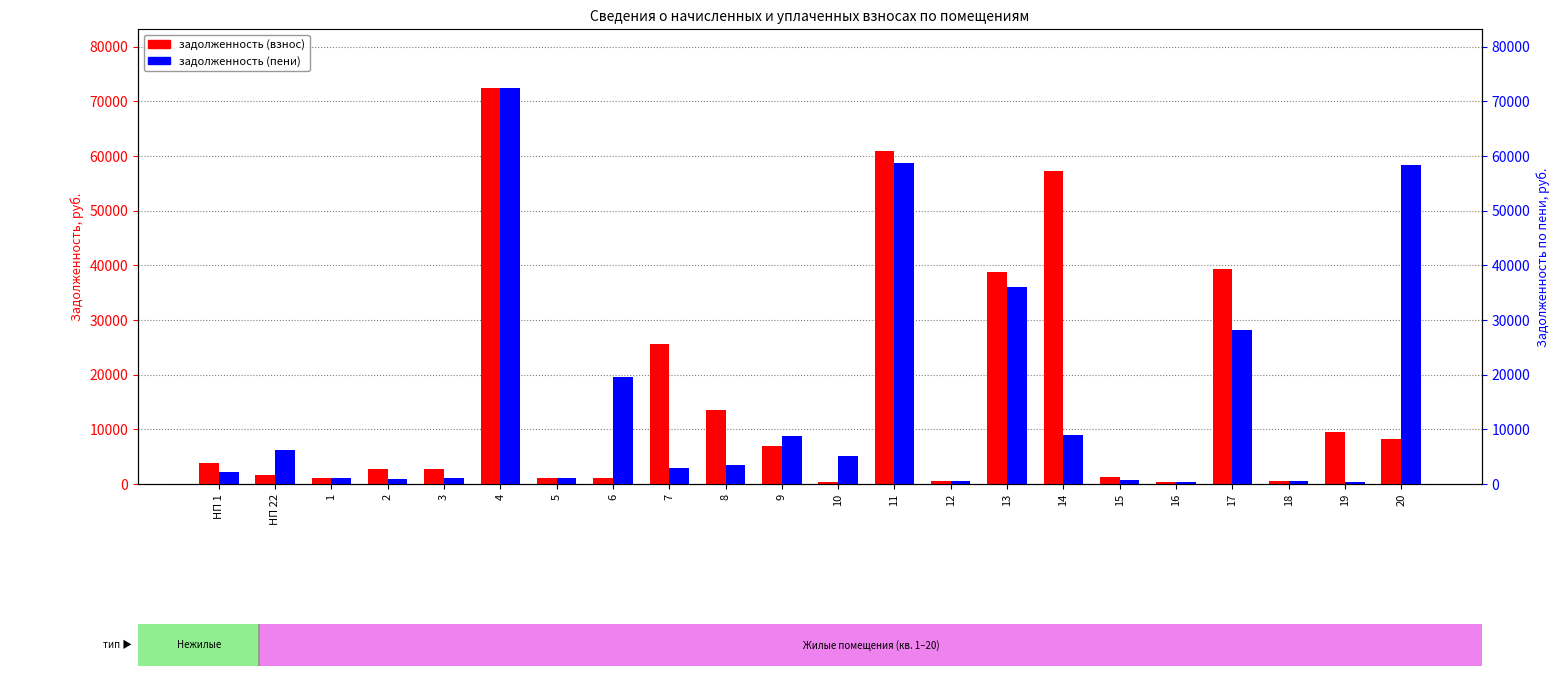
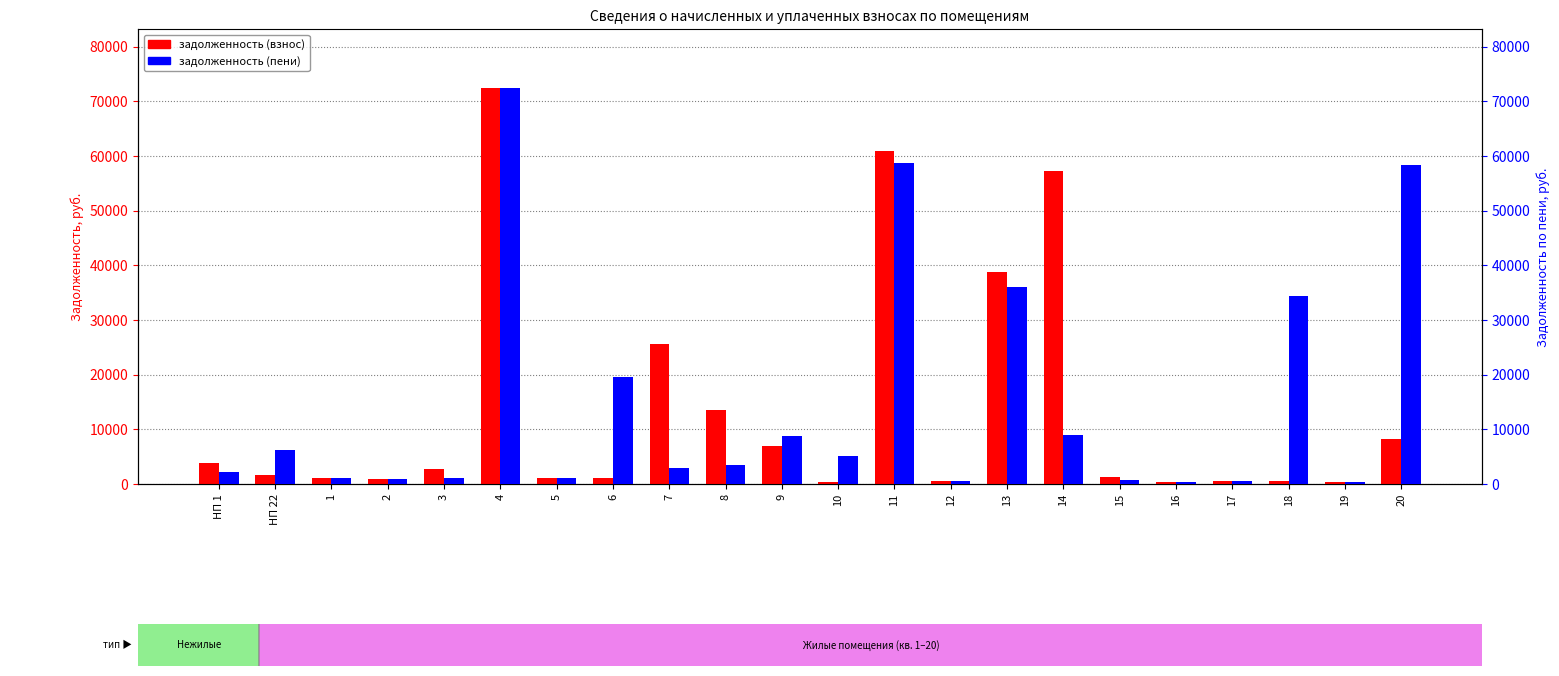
задолженность (взнос), 2: 3000 -> 1000
задолженность (взнос), 17: 39000 -> 1000
задолженность (взнос), 19: 10000 -> 0
задолженность (пени), 17: 28000 -> 1000
задолженность (пени), 18: 1000 -> 34000
